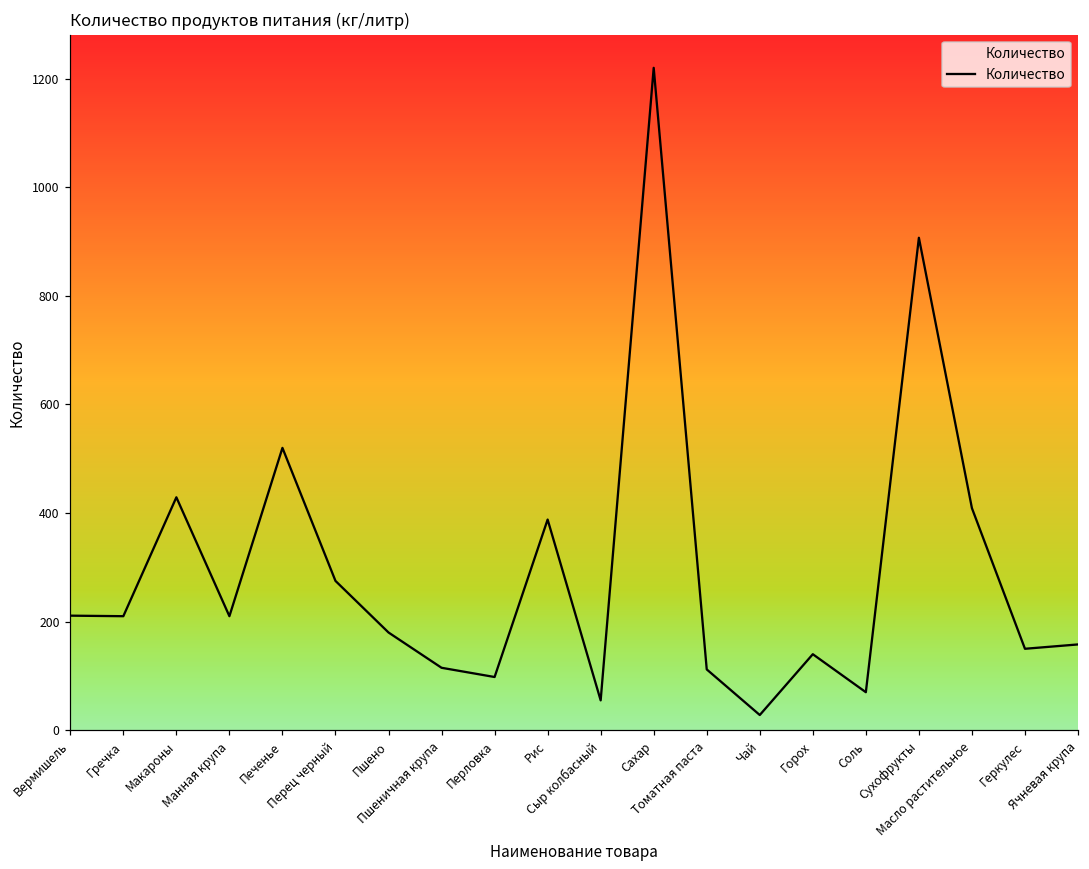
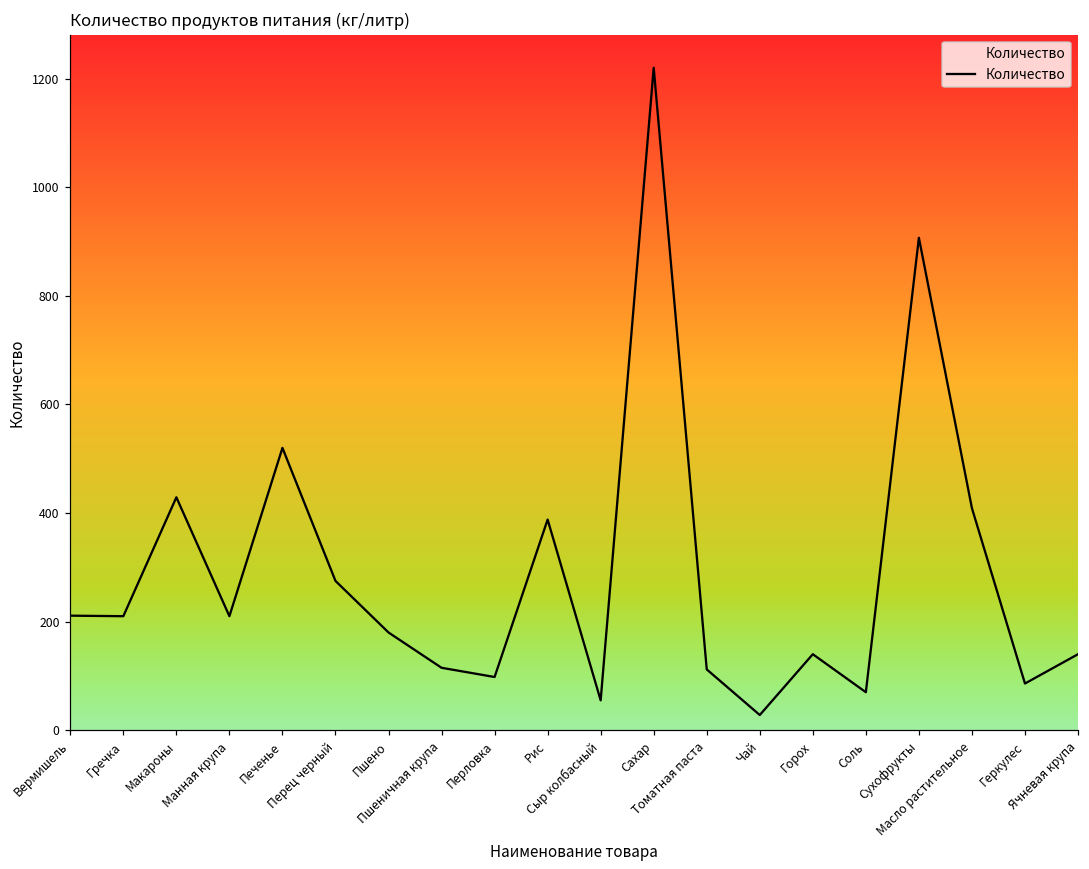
Геркулес: 150 -> 90
Ячневая крупа: 160 -> 140
